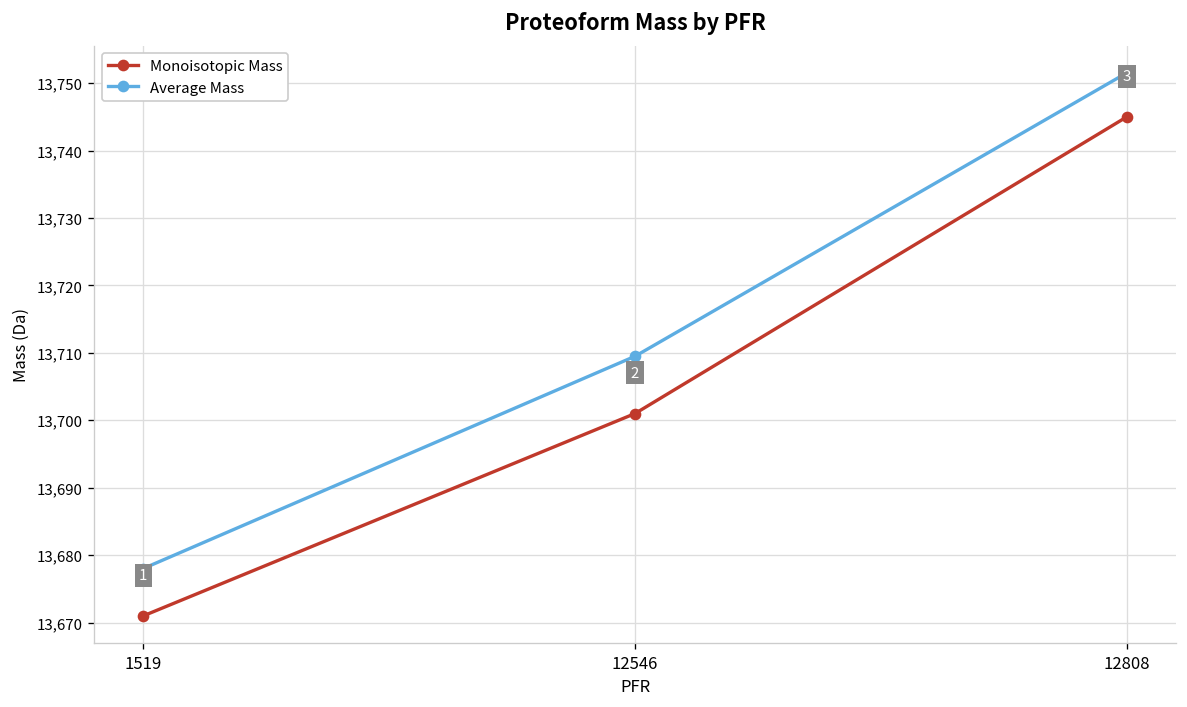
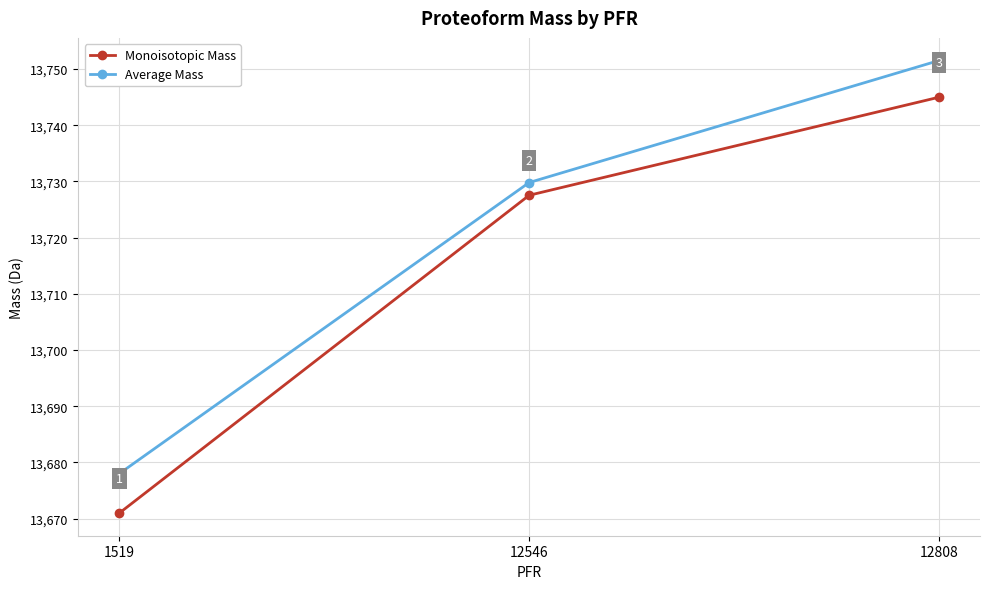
Monoisotopic Mass, 12546: 13,701 -> 13,728
Average Mass, 12546: 13,709 -> 13,730
